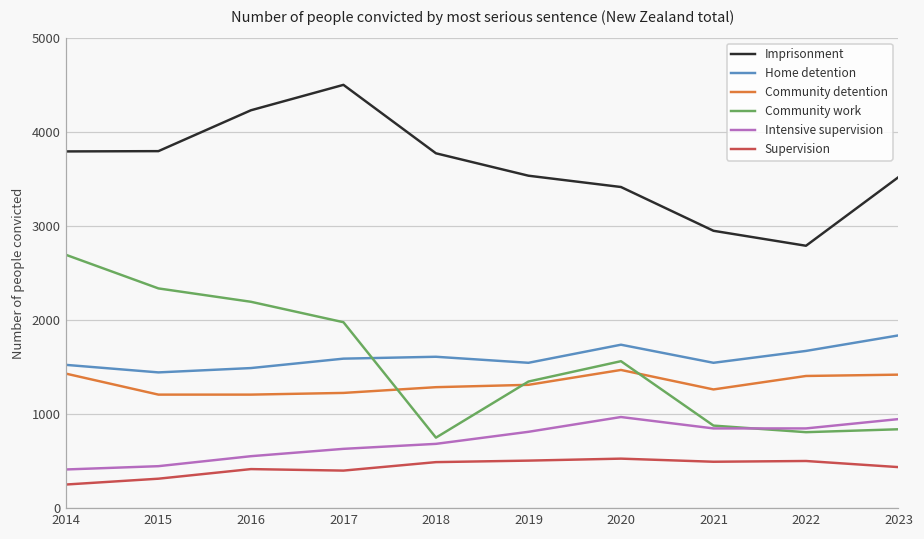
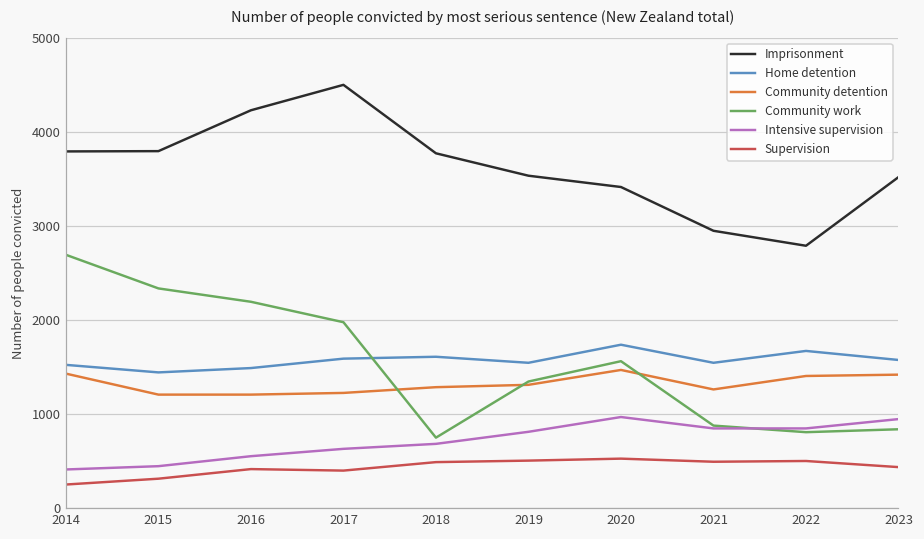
Home detention, 2023: 1800 -> 1600
